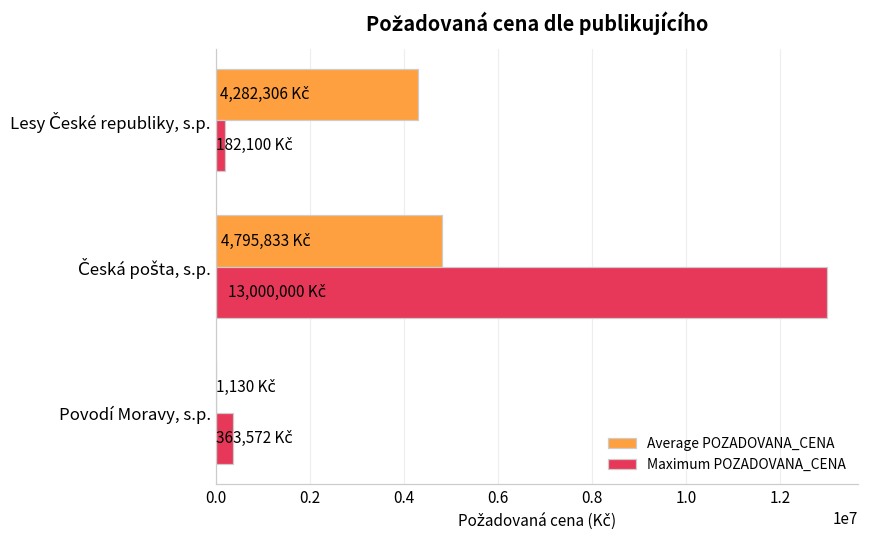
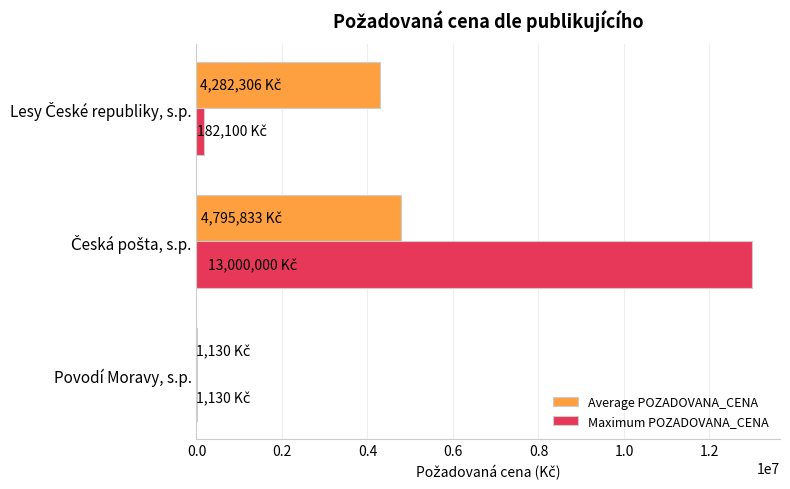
Maximum POZADOVANA_CENA, Povodí Moravy, s.p.: 363,572 -> 1,130
